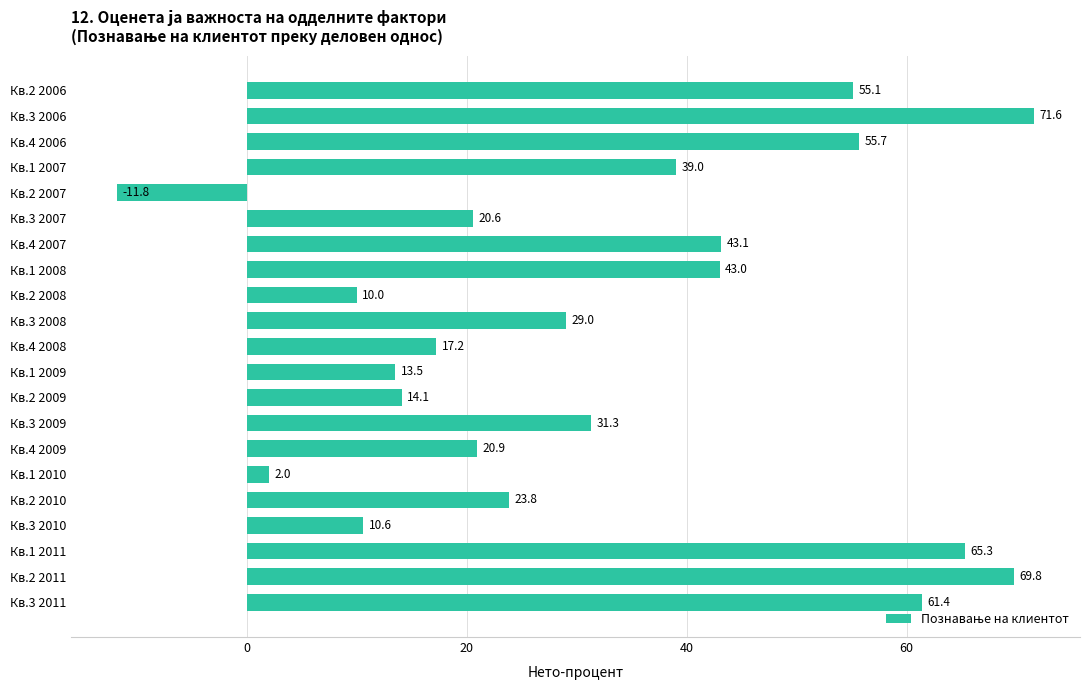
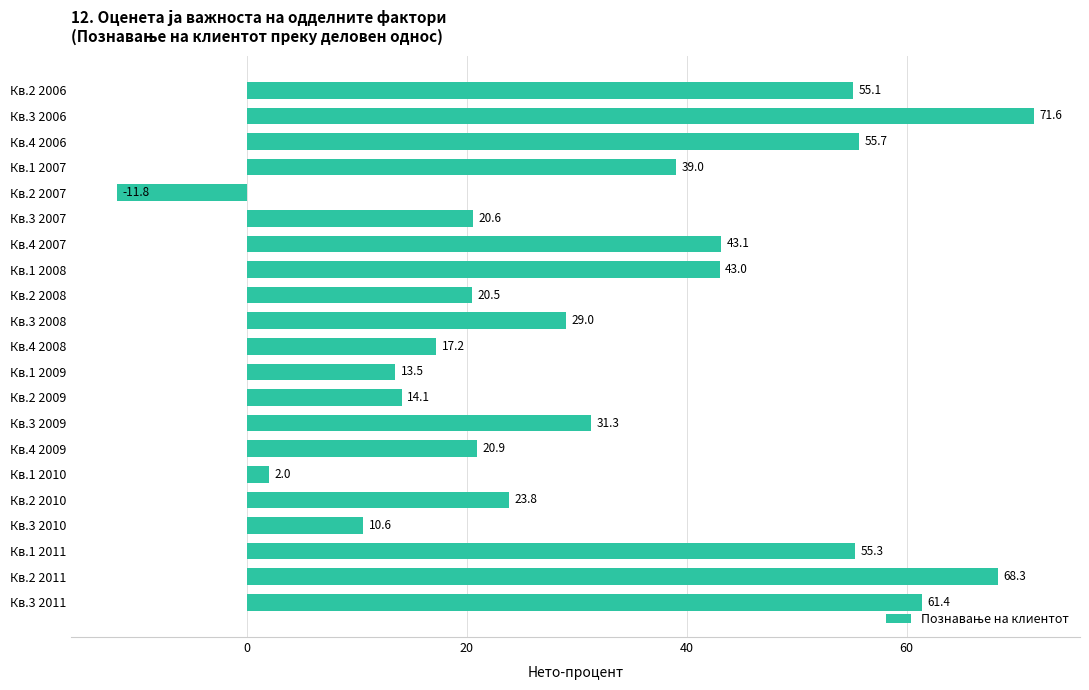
Кв.2 2008: 10.0 -> 20.5
Кв.1 2011: 65.3 -> 55.3
Кв.2 2011: 69.8 -> 68.3
